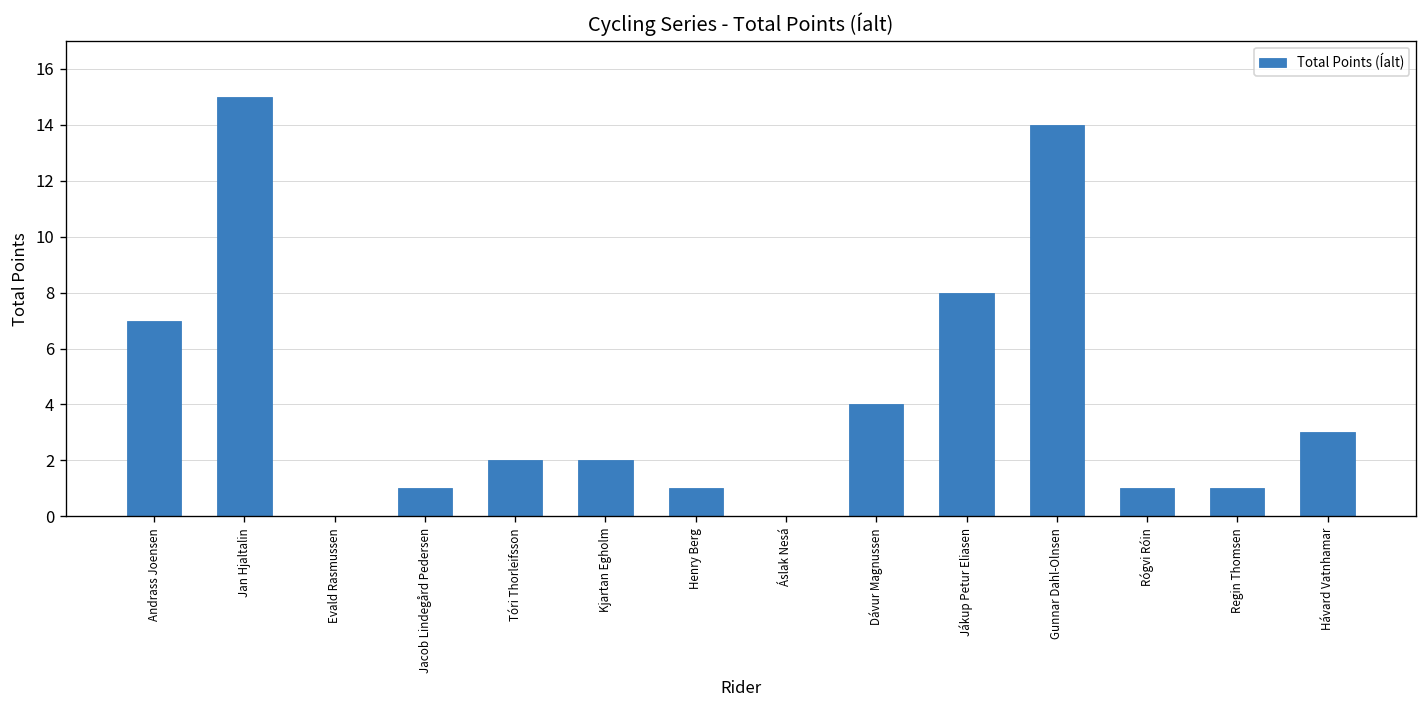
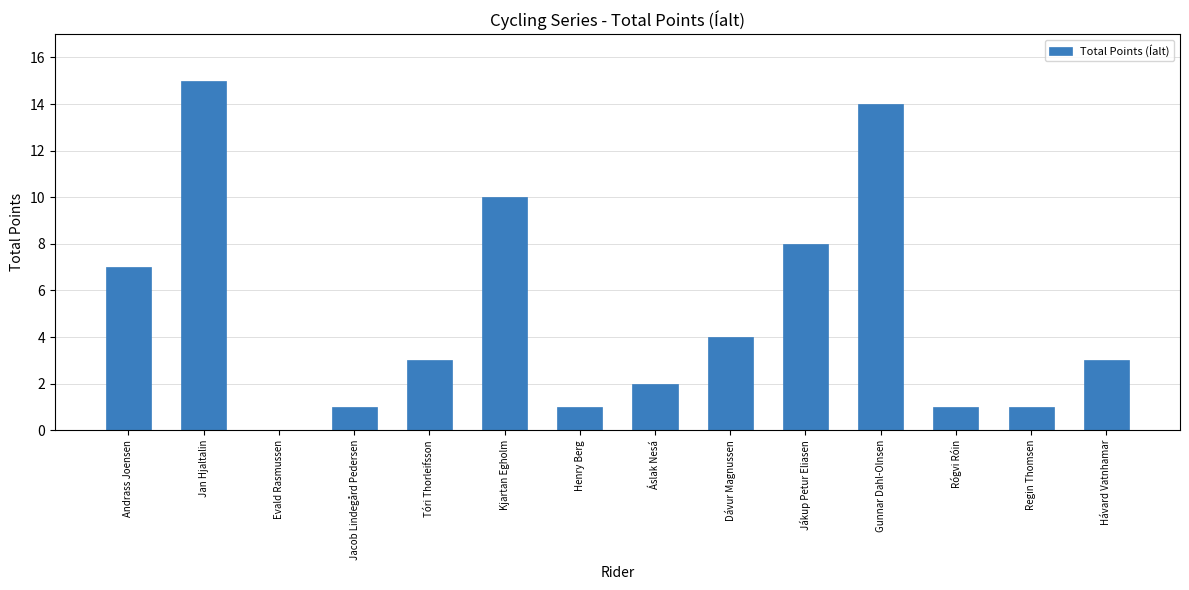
Tóri Thorleifsson: 2 -> 3
Kjartan Egholm: 2 -> 10
Áslak Nesá: 0 -> 2
